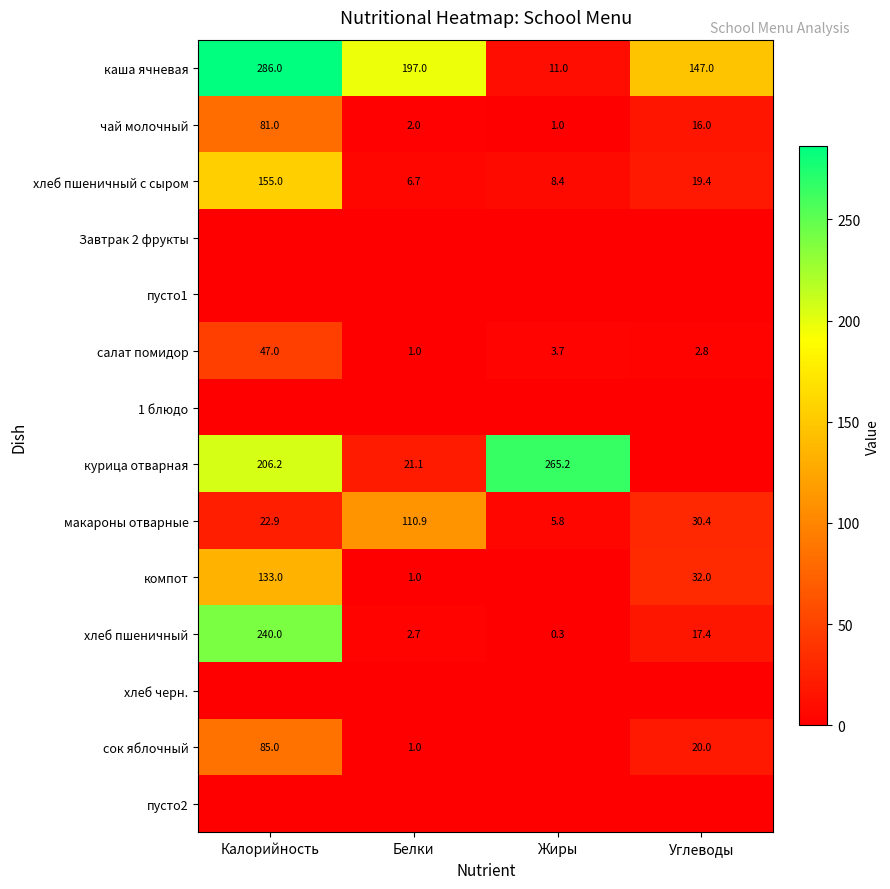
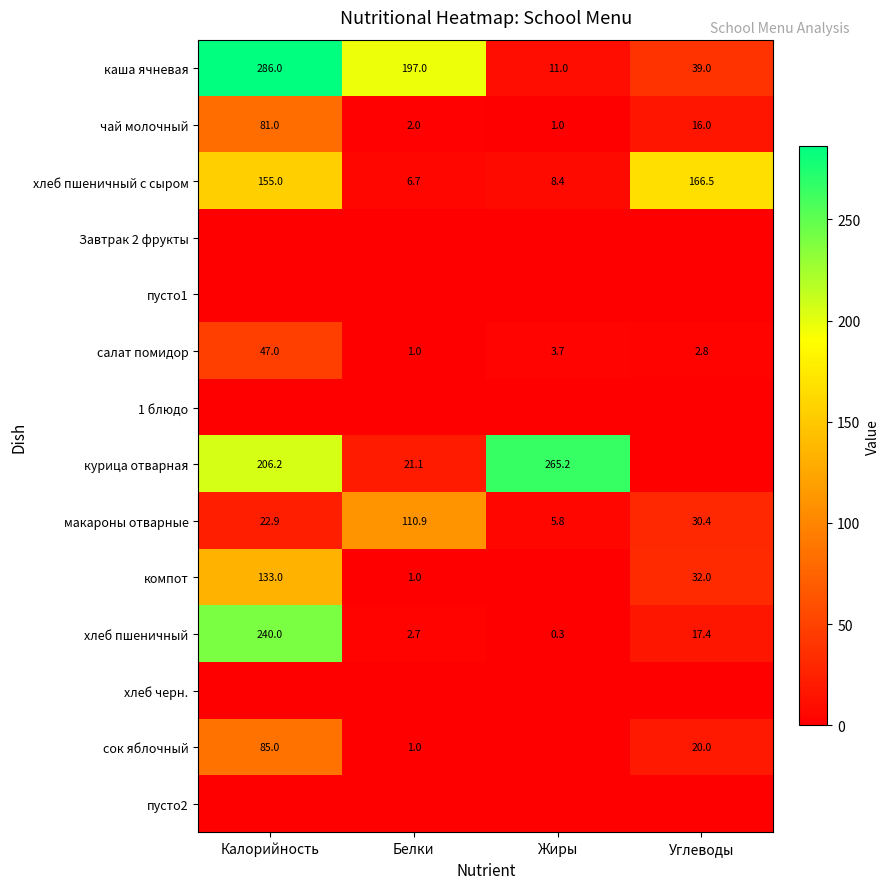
каша ячневая, Углеводы: 147.0 -> 39.0
хлеб пшеничный с сыром, Углеводы: 19.4 -> 166.5
